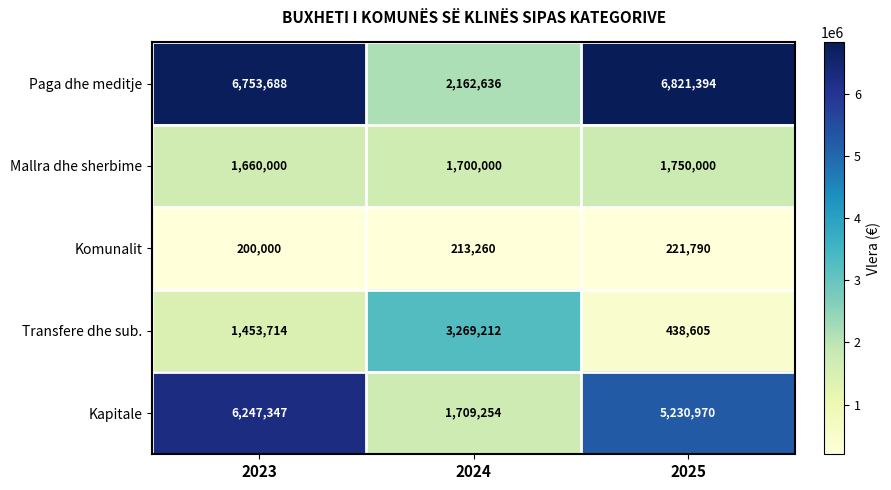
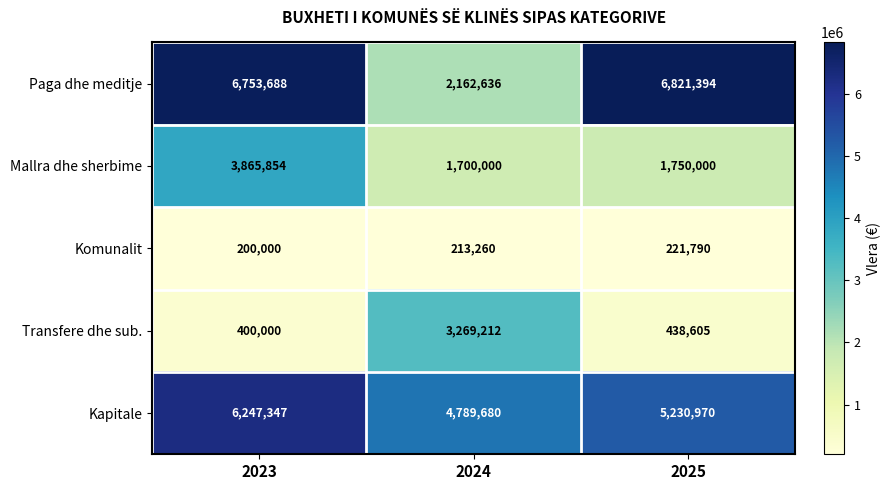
Mallra dhe sherbime, 2023: 1,660,000 -> 3,865,854
Transfere dhe sub., 2023: 1,453,714 -> 400,000
Kapitale, 2024: 1,709,254 -> 4,789,680
